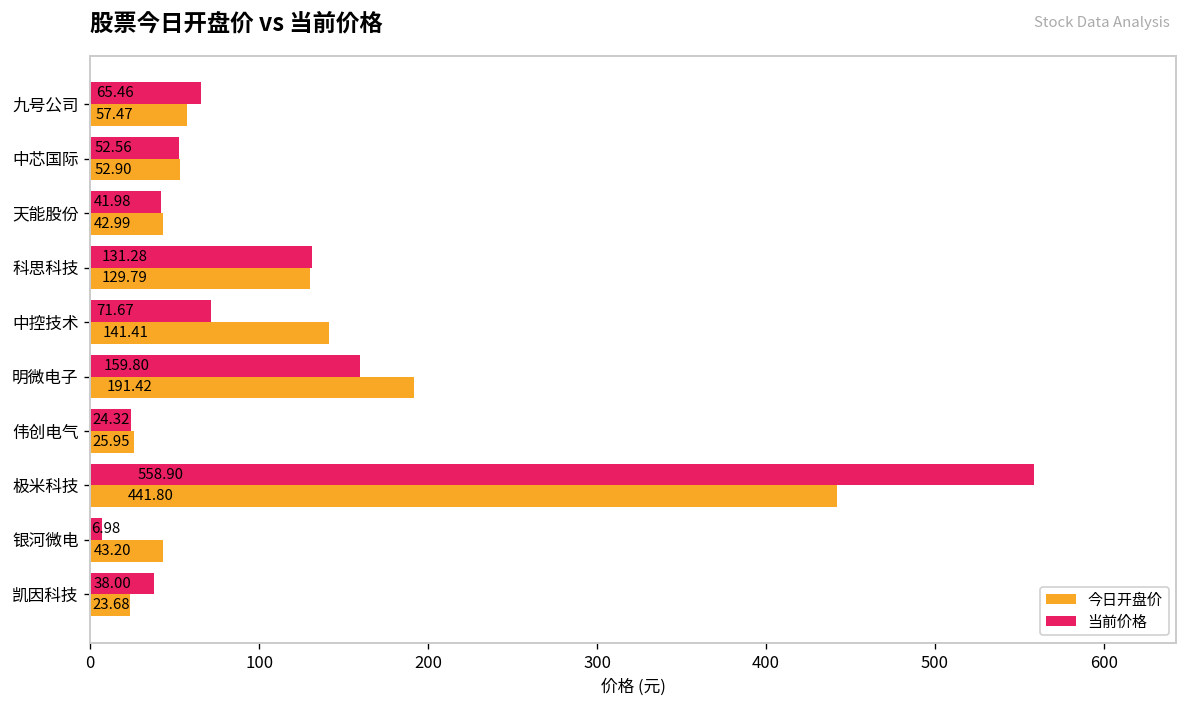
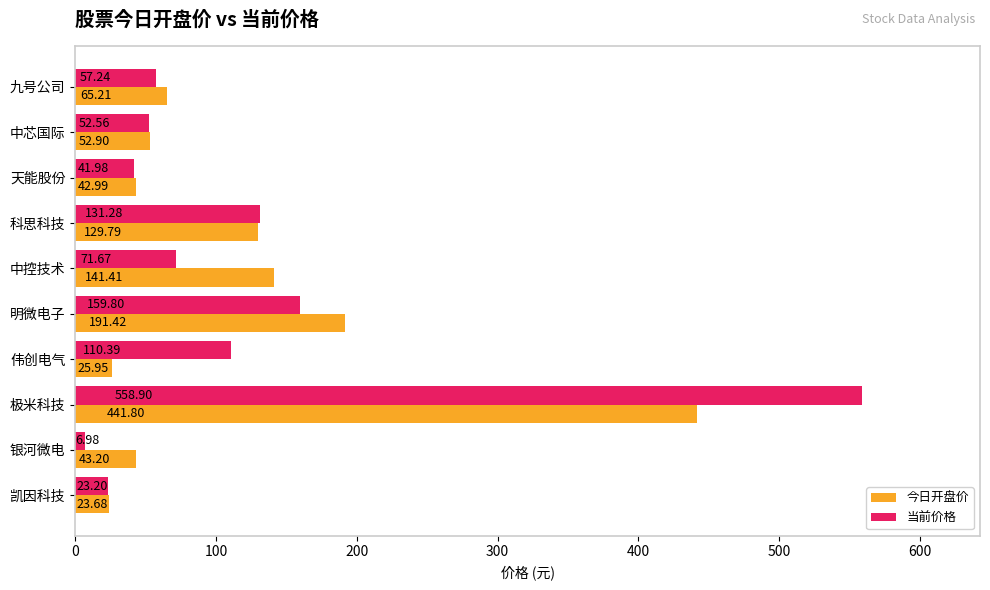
当前价格, 九号公司: 65.46 -> 57.24
今日开盘价, 九号公司: 57.47 -> 65.21
当前价格, 伟创电气: 24.32 -> 110.39
当前价格, 凯因科技: 38.00 -> 23.20
